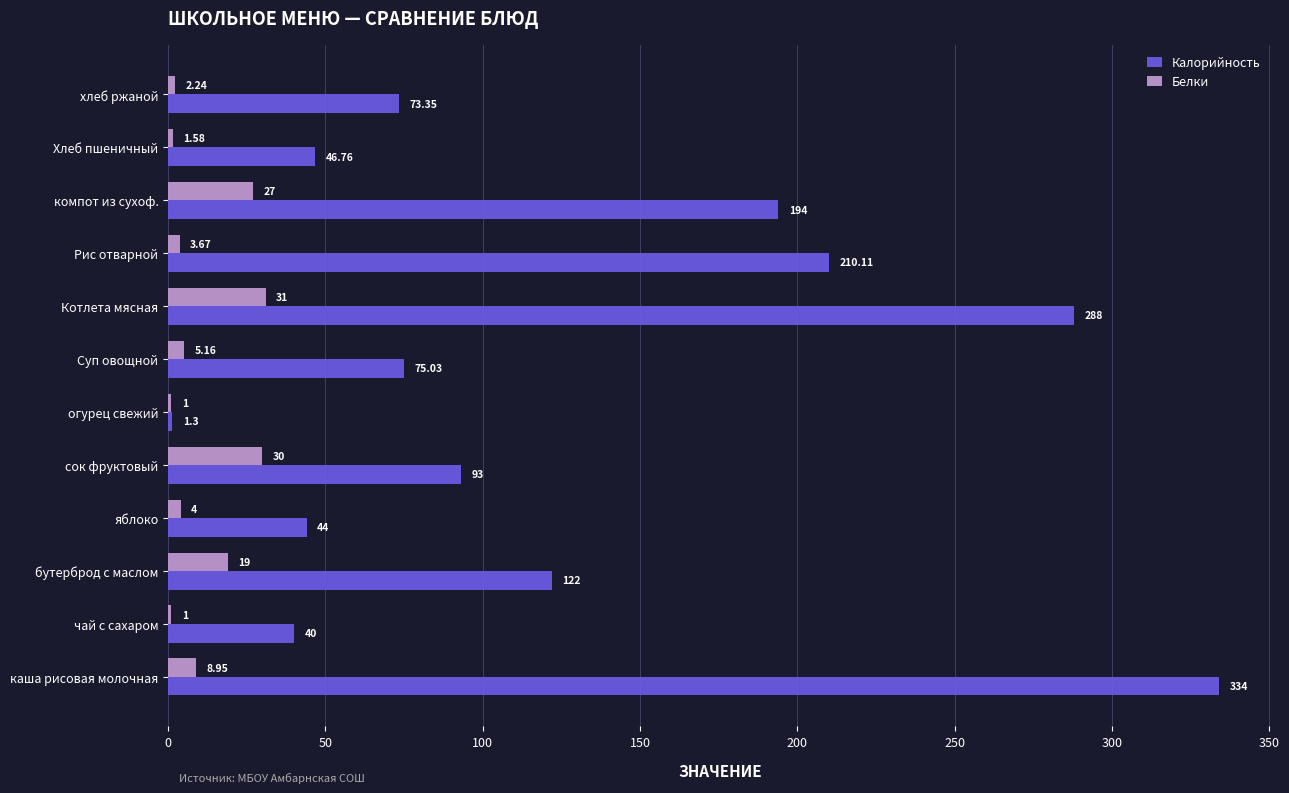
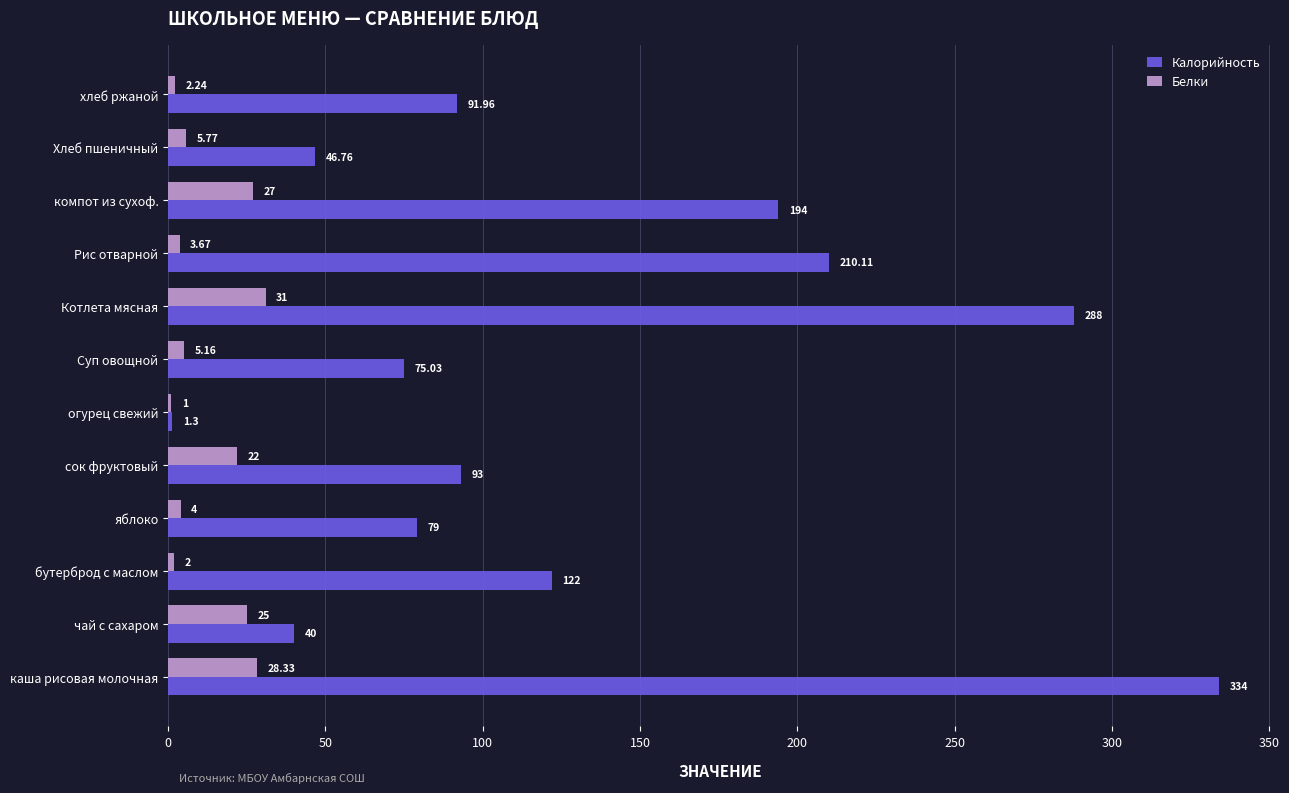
Калорийность, хлеб ржаной: 73.35 -> 91.96
Белки, Хлеб пшеничный: 1.58 -> 5.77
Белки, сок фруктовый: 30 -> 22
Калорийность, яблоко: 44 -> 79
Белки, бутерброд с маслом: 19 -> 2
Белки, чай с сахаром: 1 -> 25
Белки, каша рисовая молочная: 8.95 -> 28.33
